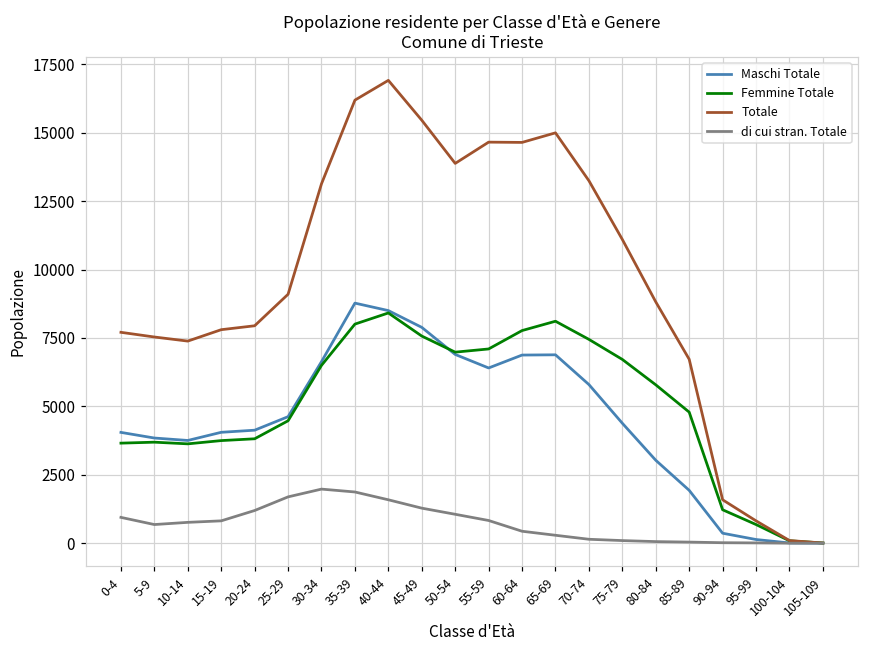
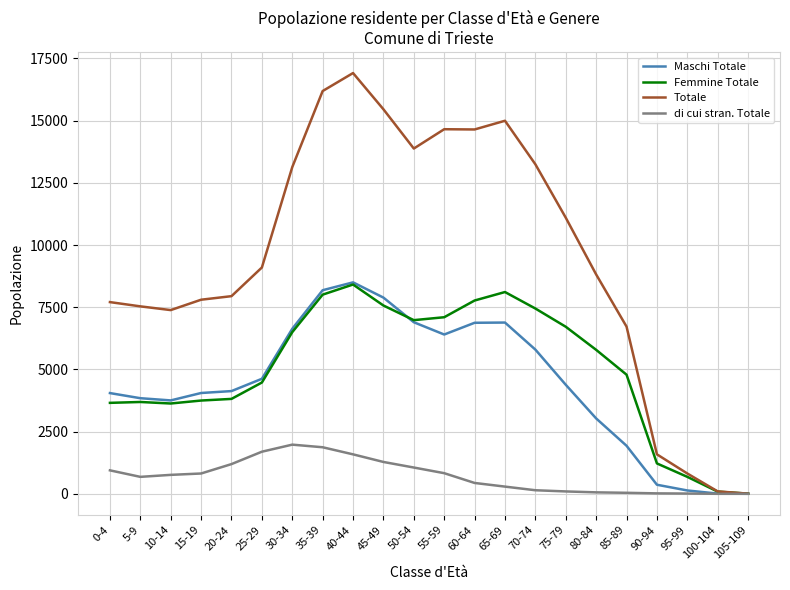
Maschi Totale, 35-39: 8800 -> 8200
